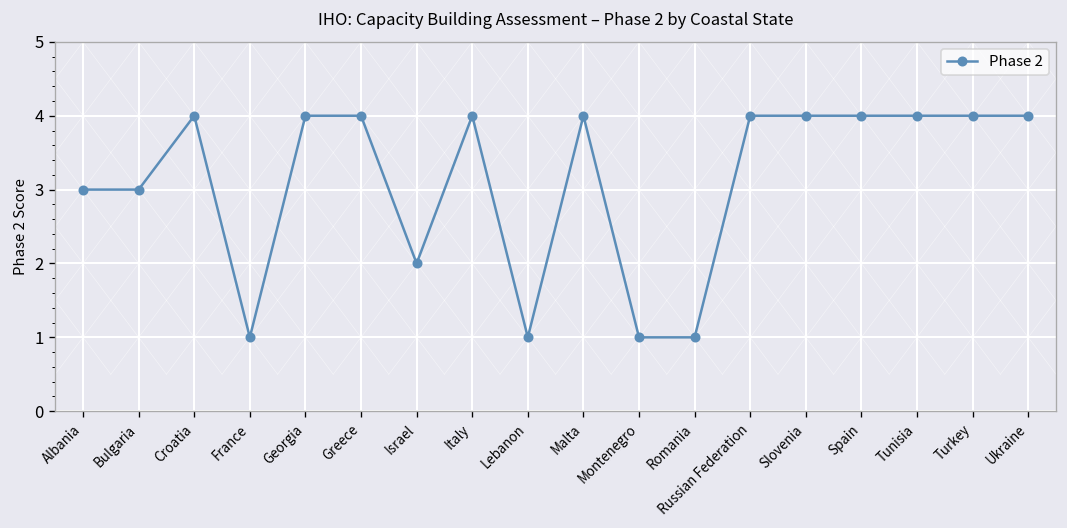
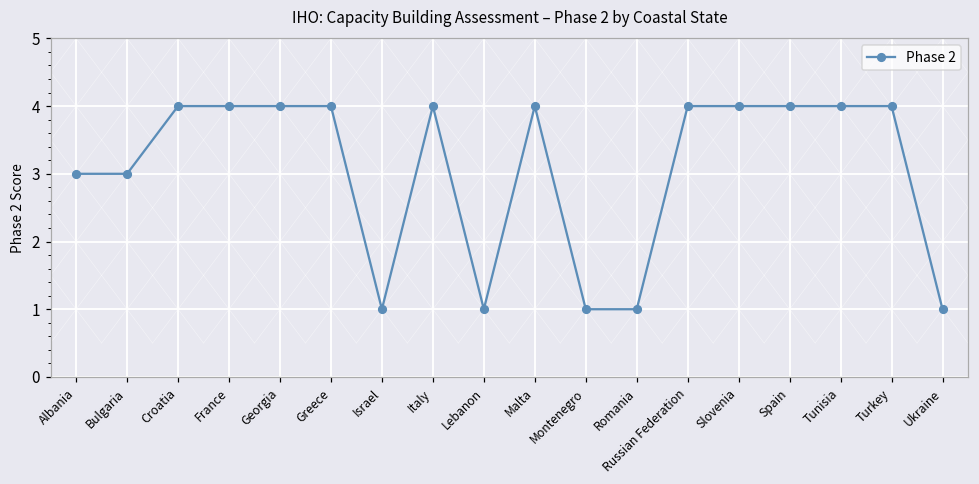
Phase 2, France: 1 -> 4
Phase 2, Israel: 2 -> 1
Phase 2, Ukraine: 4 -> 1
